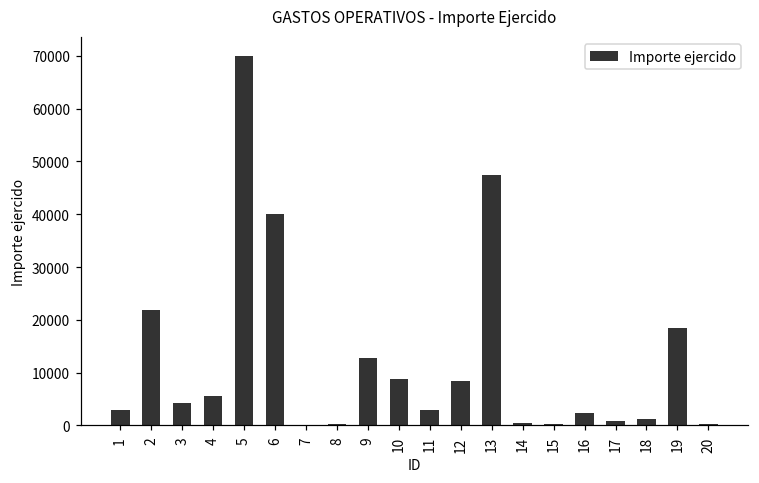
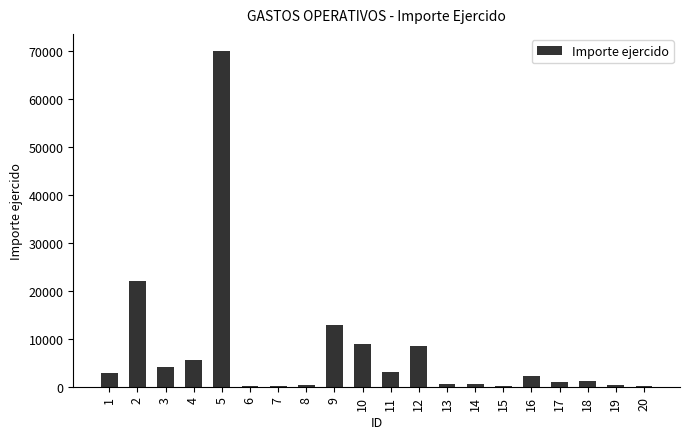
6: 40000 -> 0
13: 47000 -> 1000
19: 18000 -> 0
